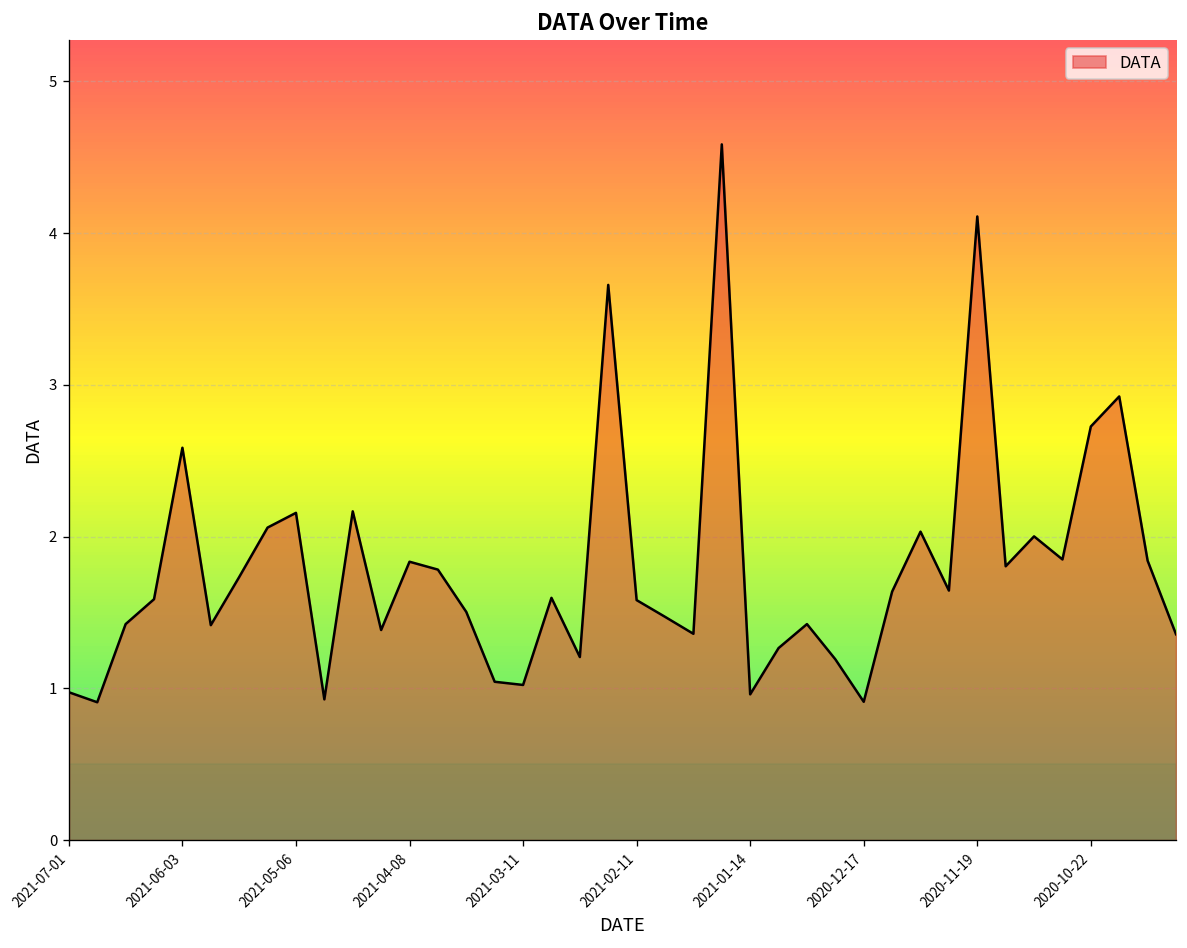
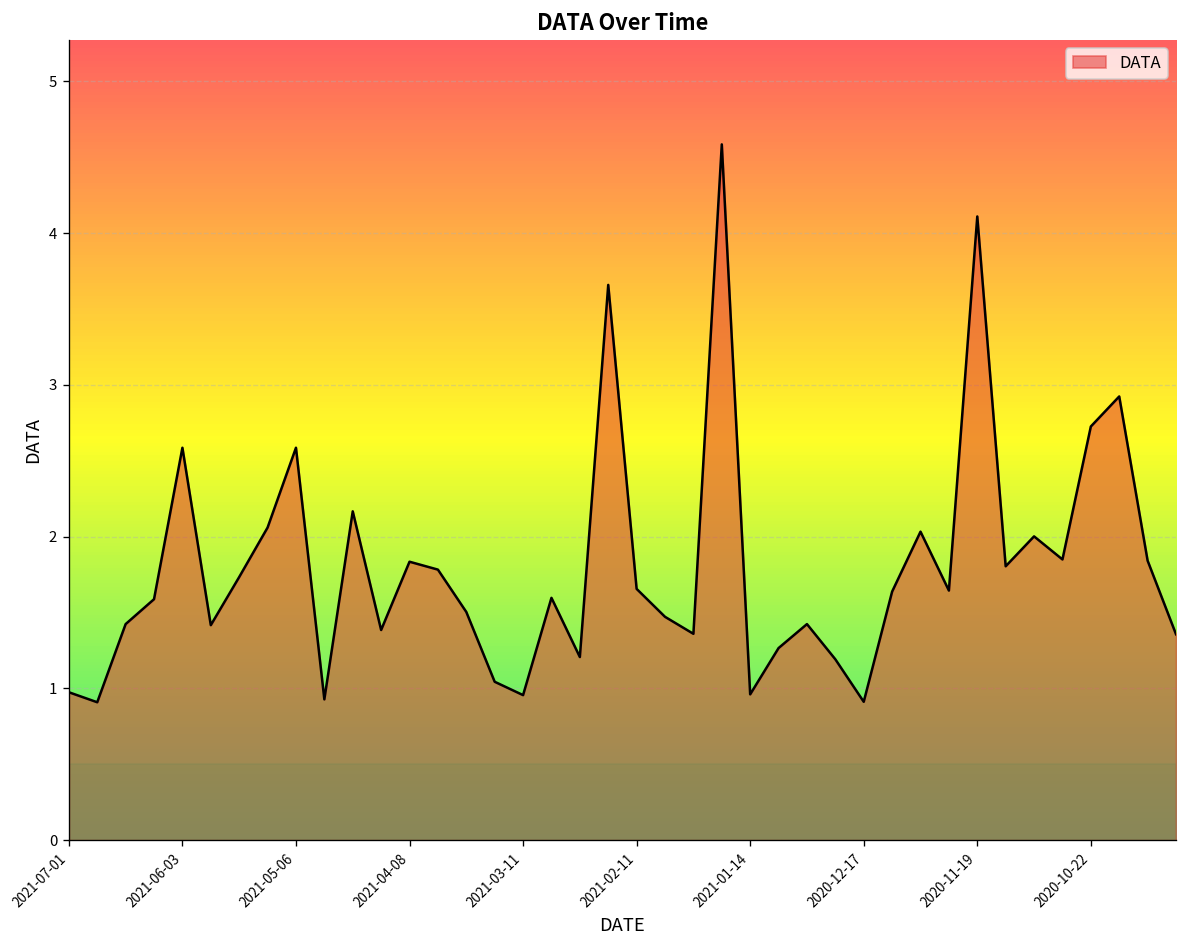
2021-05-06: 2.16 -> 2.59
2021-03-11: 1.02 -> 0.96
2021-02-11: 1.58 -> 1.66
